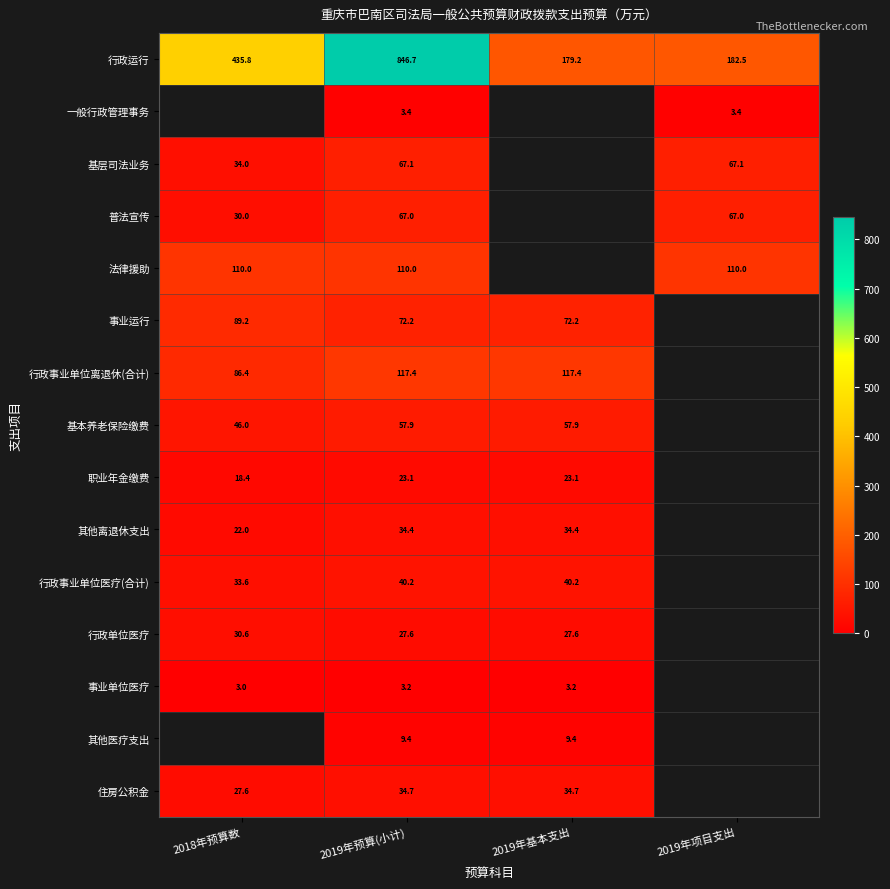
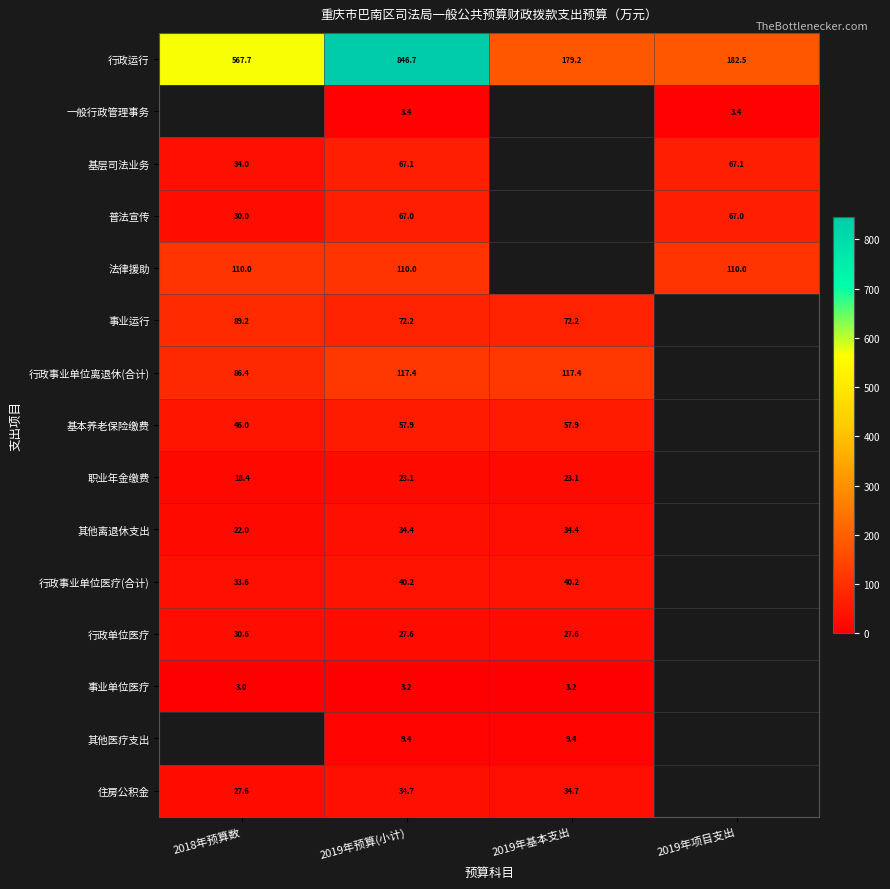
行政运行, 2018年预算数: 435.8 -> 567.7
